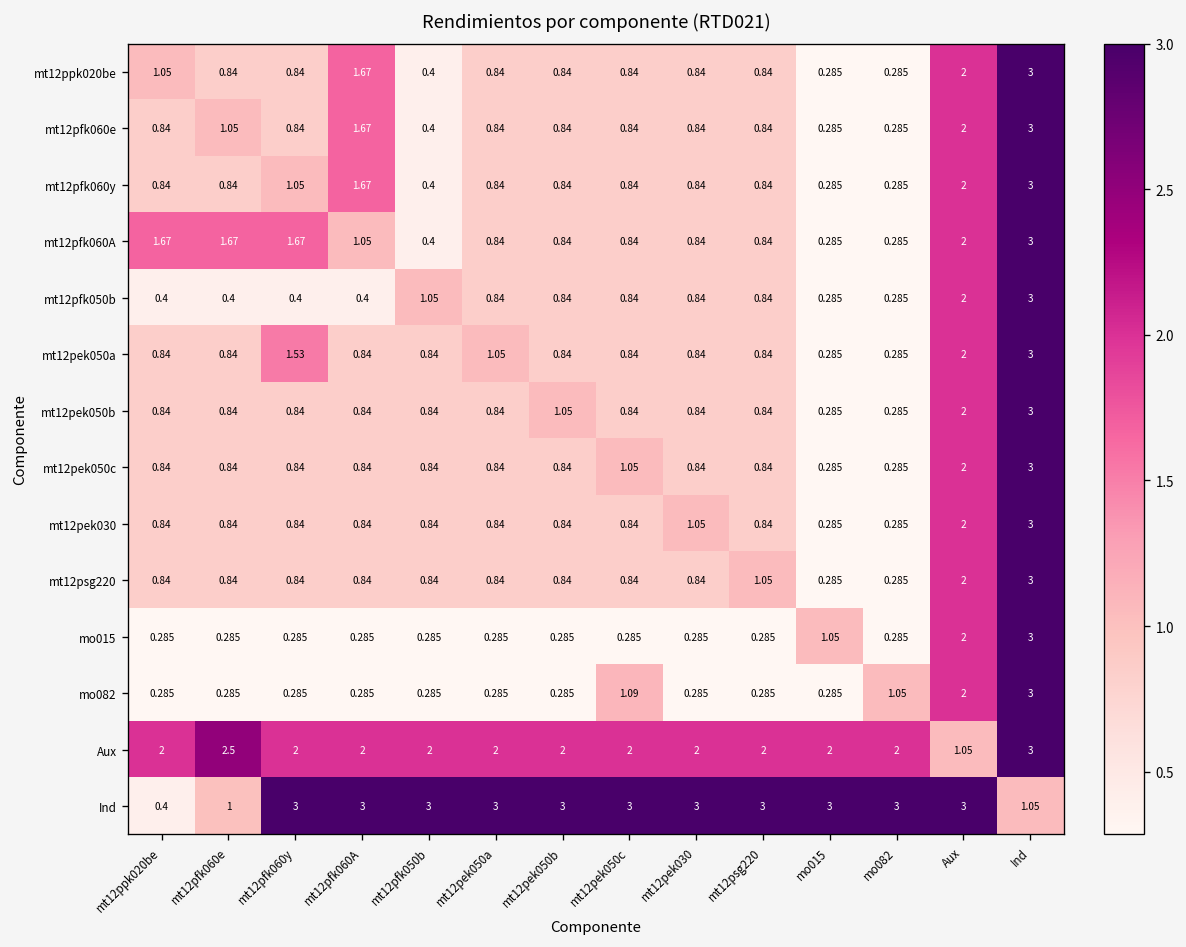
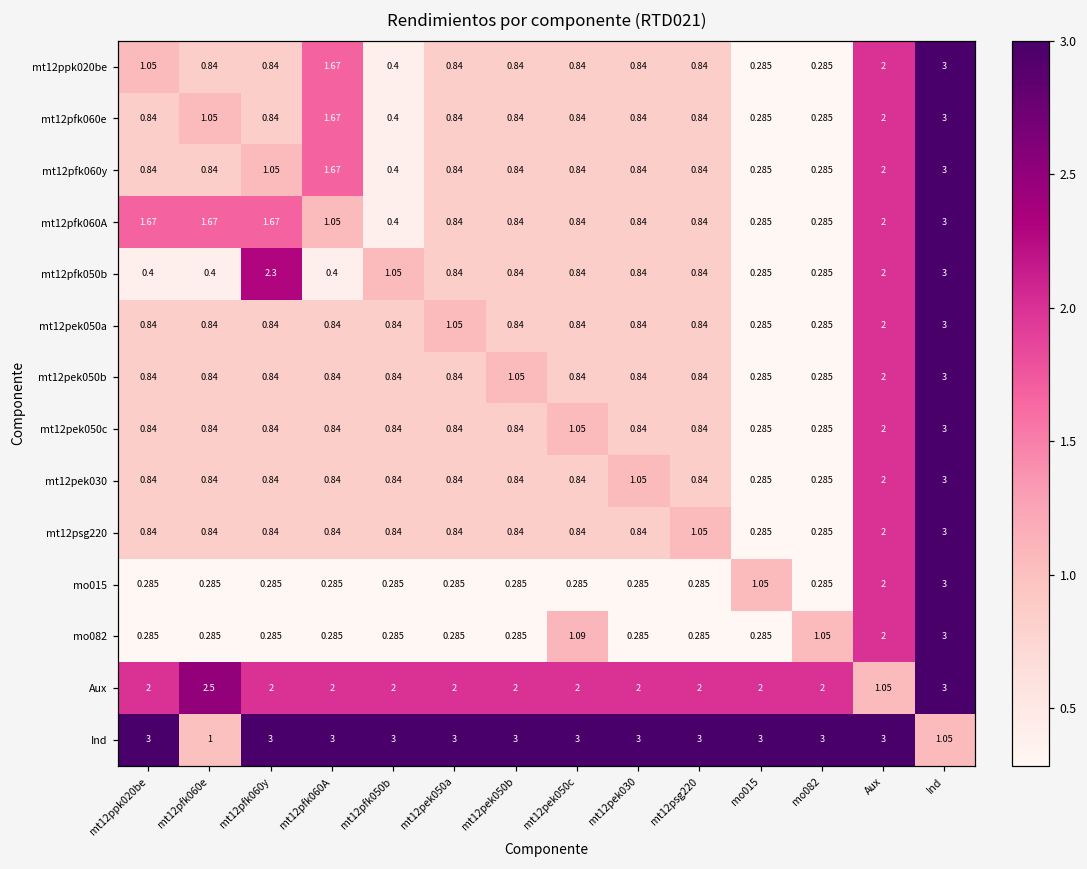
mt12pfk050b, mt12pfk060y: 0.4 -> 2.3
mt12pek050a, mt12pfk060y: 1.53 -> 0.84
Ind, mt12ppk020be: 0.4 -> 3
